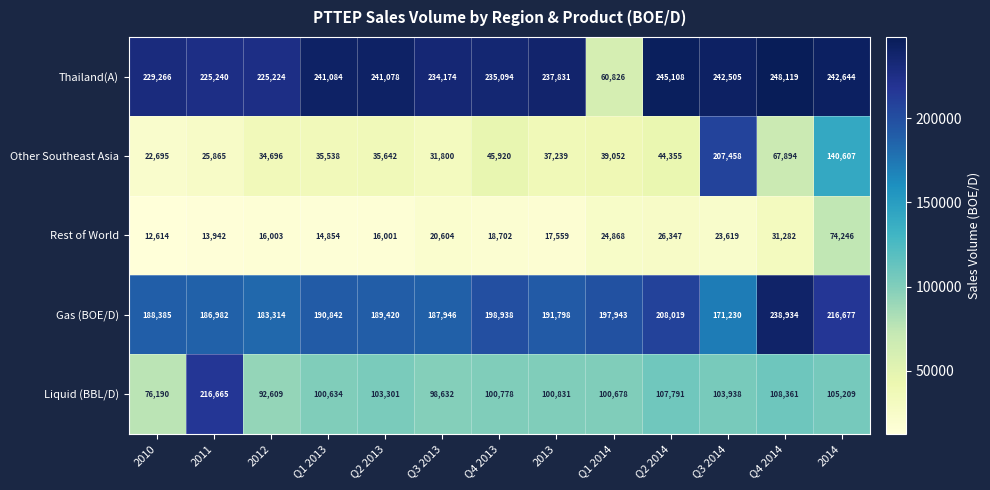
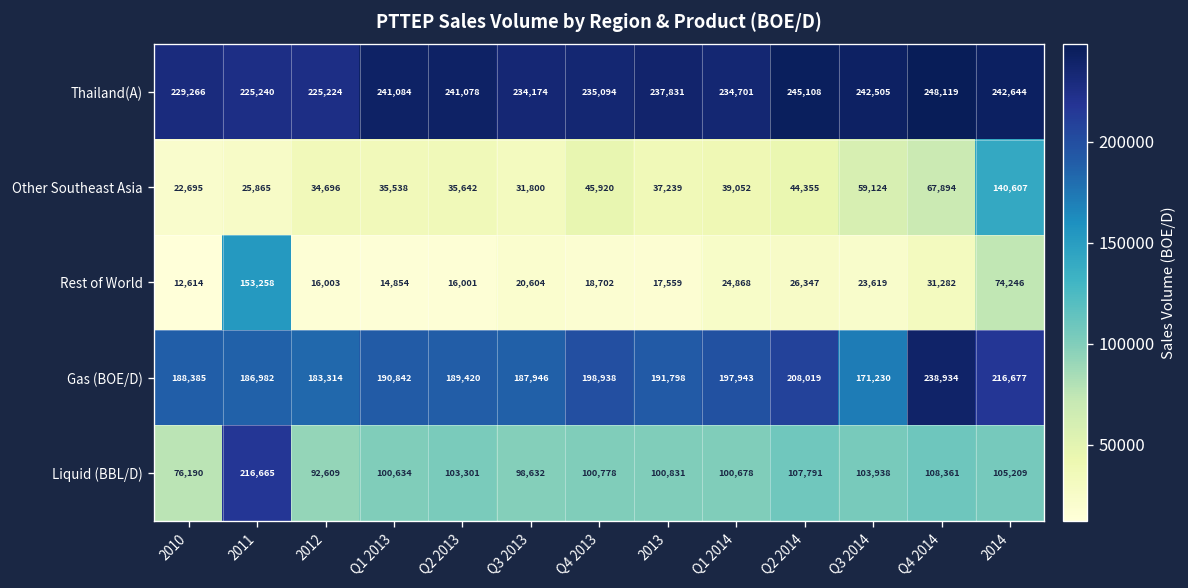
Thailand(A), Q1 2014: 60,826 -> 234,701
Other Southeast Asia, Q3 2014: 207,458 -> 59,124
Rest of World, 2011: 13,942 -> 153,258
